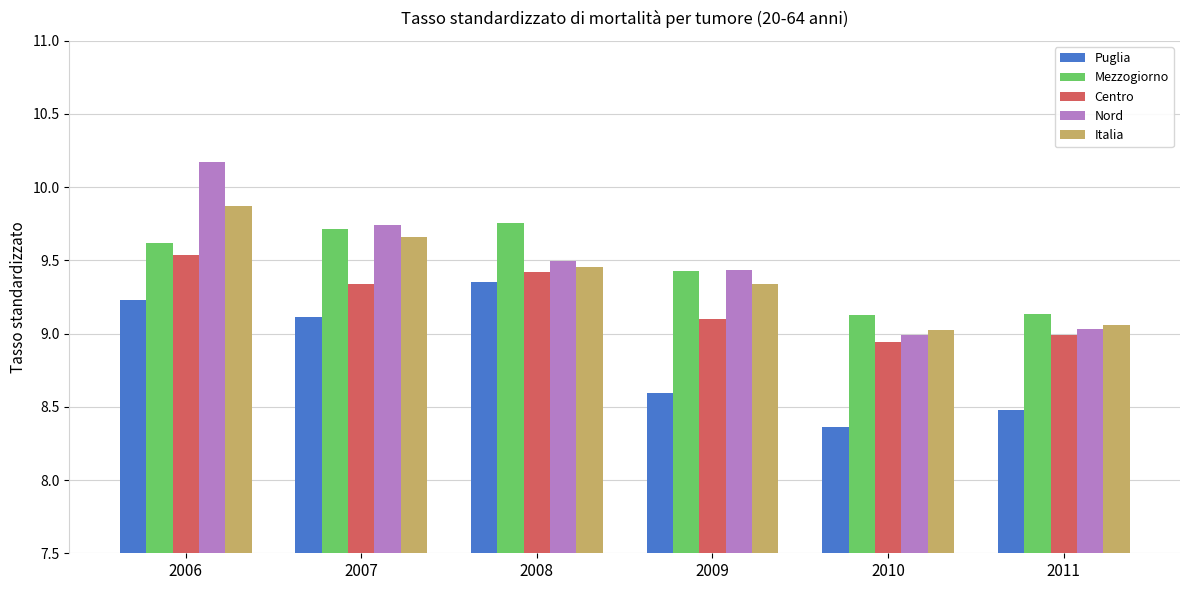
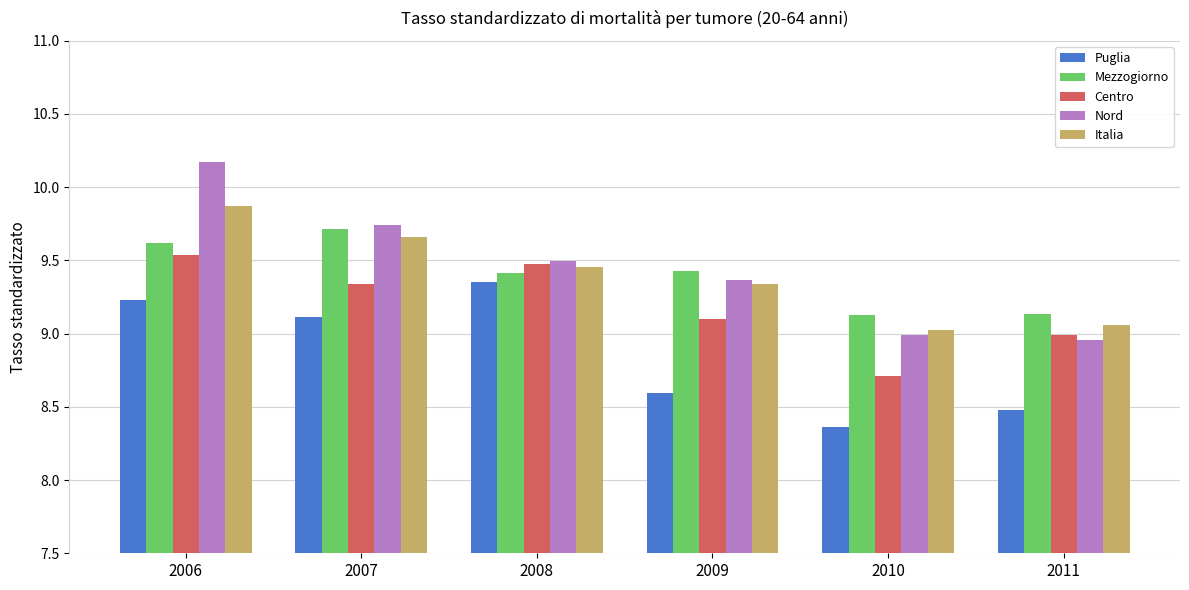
Mezzogiorno, 2008: 9.75 -> 9.41
Centro, 2008: 9.42 -> 9.48
Nord, 2009: 9.43 -> 9.37
Centro, 2010: 8.94 -> 8.71
Nord, 2011: 9.03 -> 8.95
